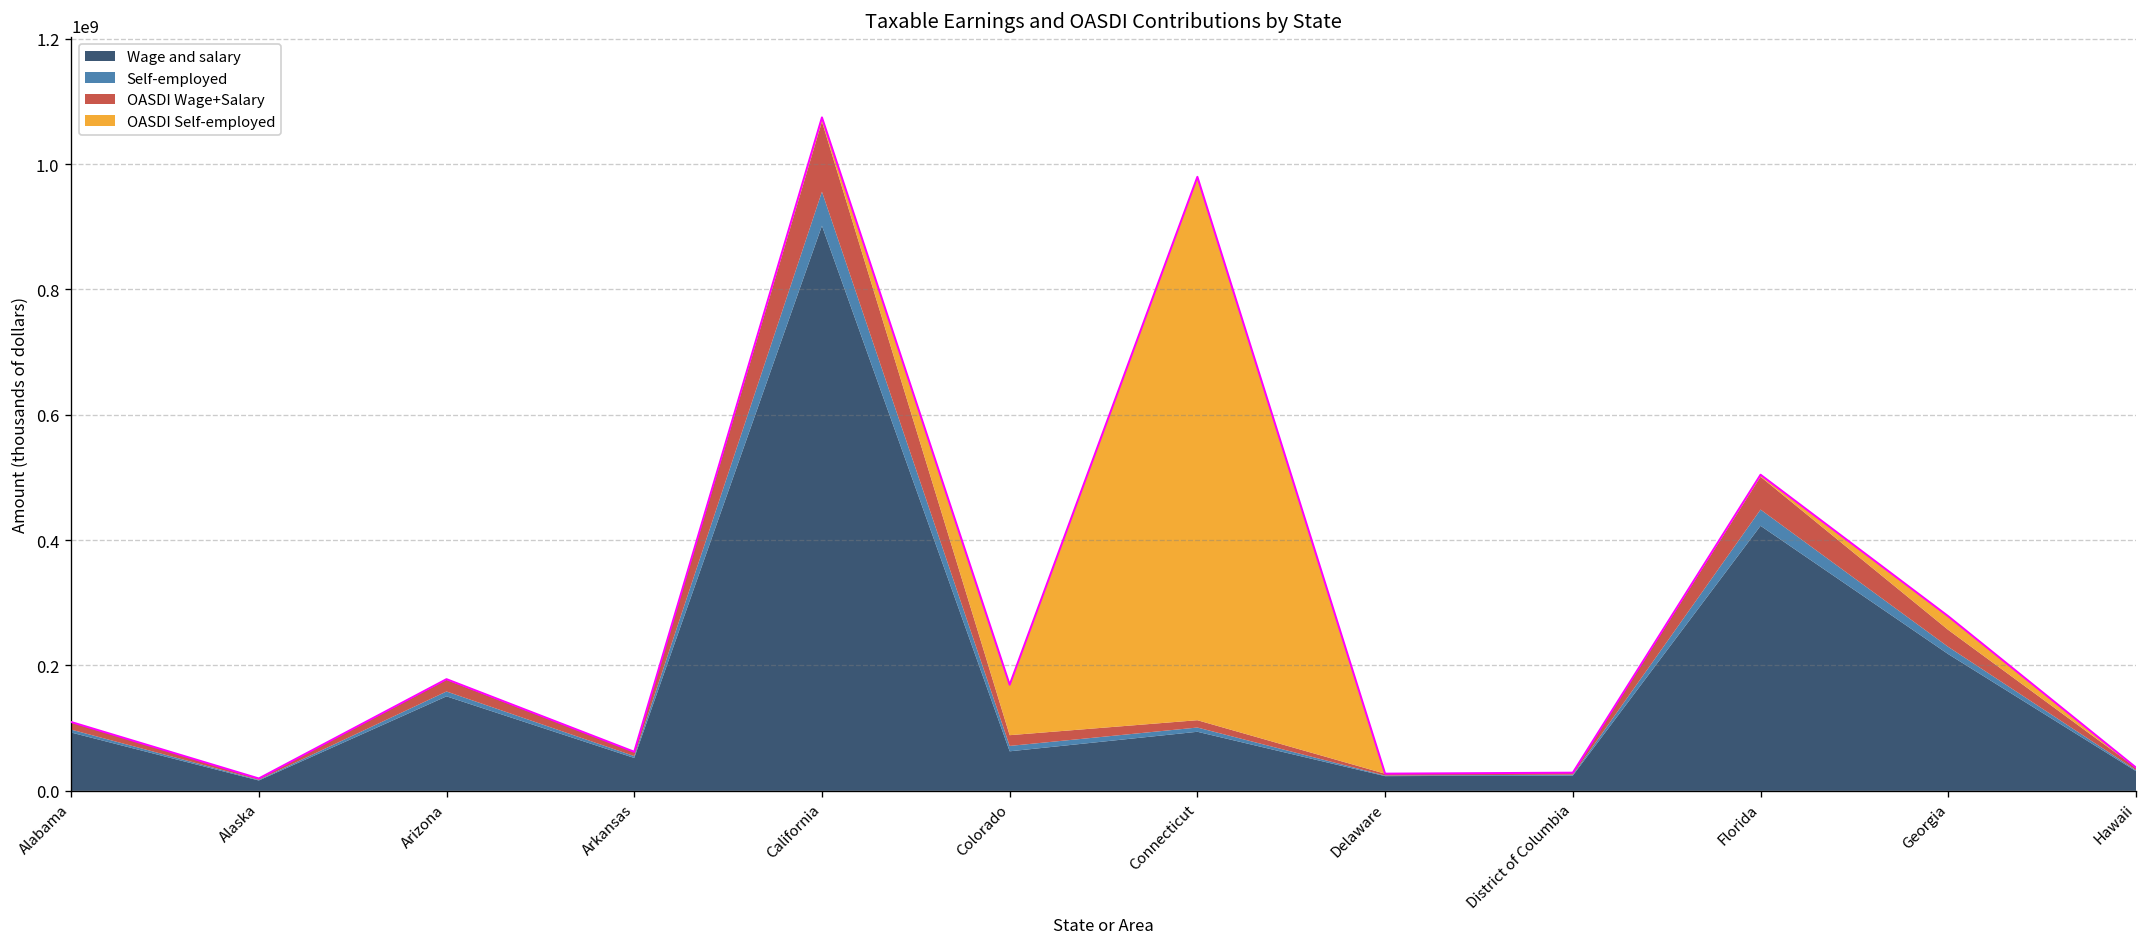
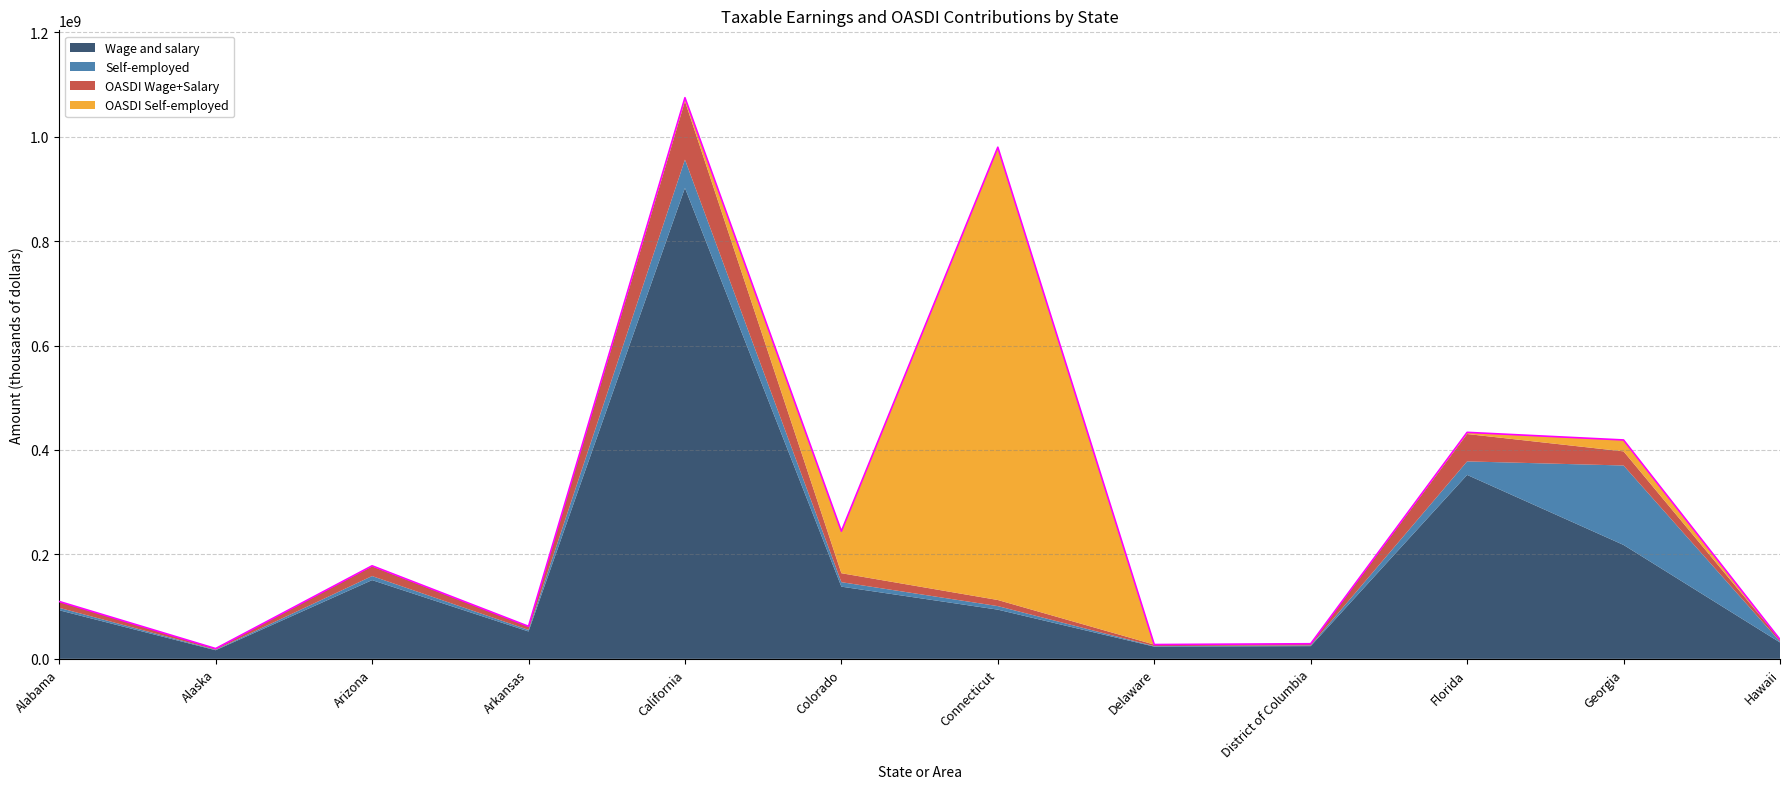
Wage and salary, Colorado: 60000000 -> 140000000
Wage and salary, Florida: 420000000 -> 350000000
Self-employed, Georgia: 10000000 -> 150000000
